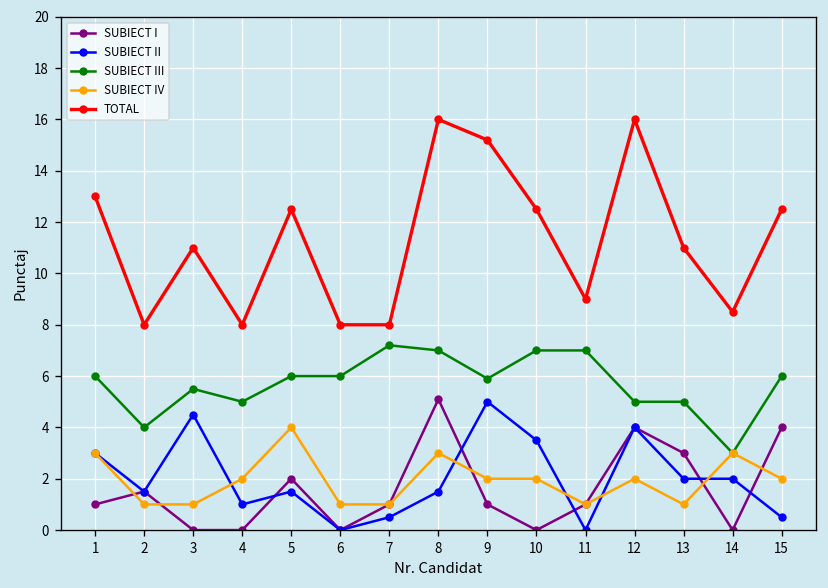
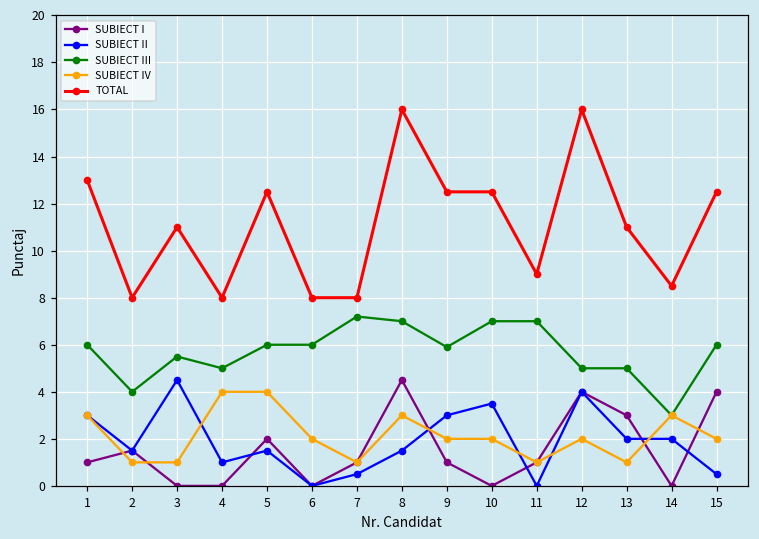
SUBIECT IV, 4: 2 -> 4
SUBIECT IV, 6: 1 -> 2
SUBIECT I, 8: 5.1 -> 4.5
SUBIECT II, 9: 5 -> 3
TOTAL, 9: 15.2 -> 12.5
